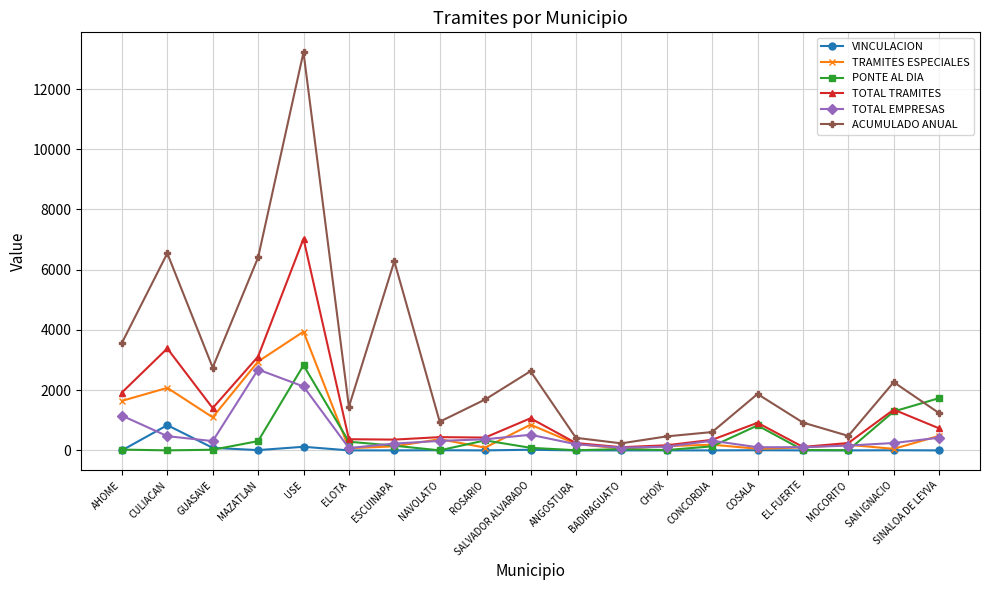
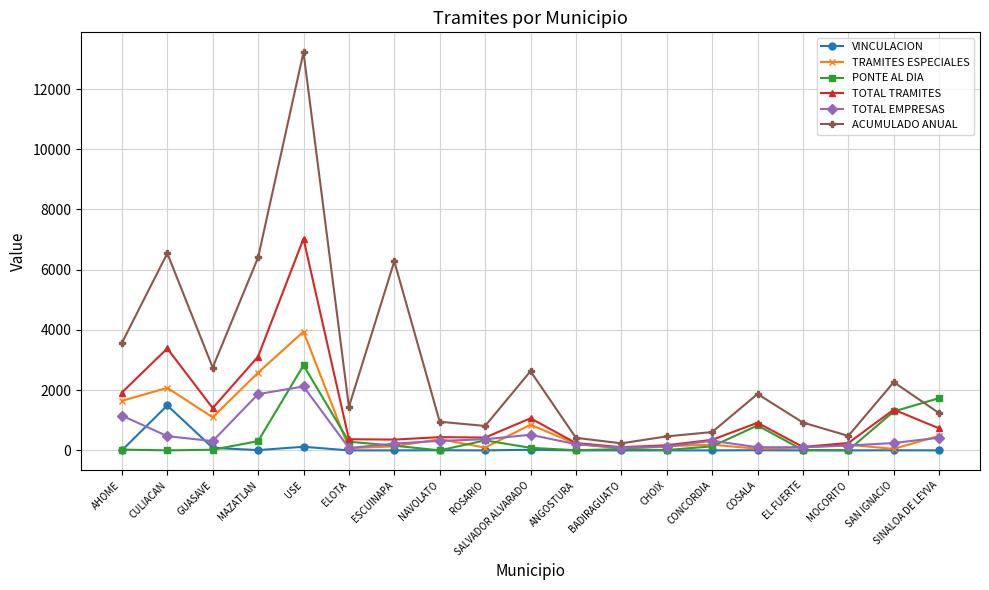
VINCULACION, CULIACAN: 800 -> 1500
TRAMITES ESPECIALES, MAZATLAN: 3000 -> 2600
TOTAL EMPRESAS, MAZATLAN: 2700 -> 1900
ACUMULADO ANUAL, ROSARIO: 1700 -> 800
